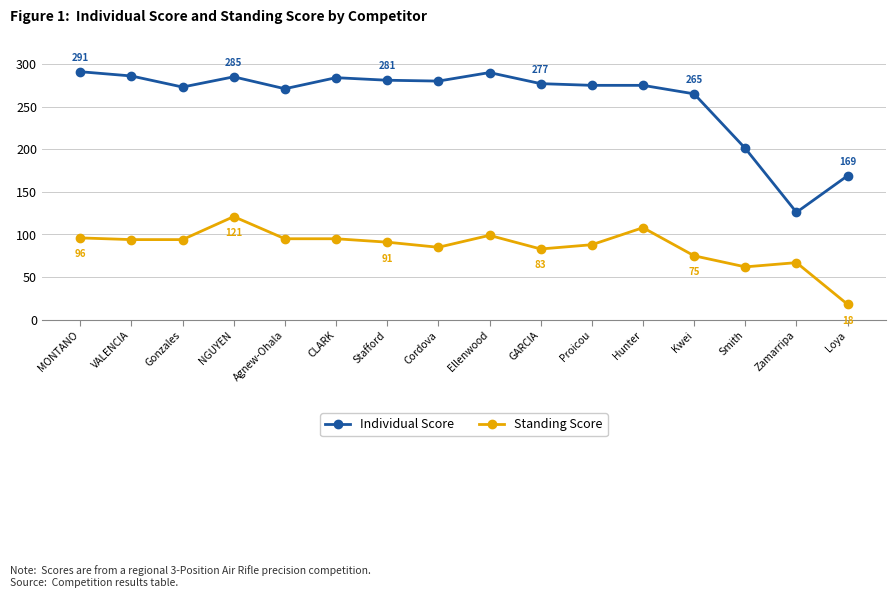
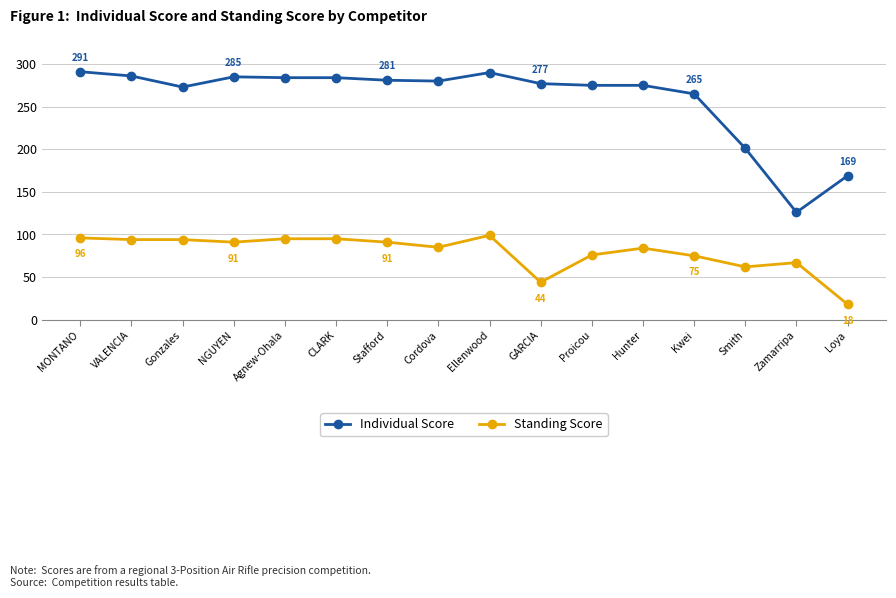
Standing Score, NGUYEN: 121 -> 91
Individual Score, Agnew-Ohala: 270 -> 280
Standing Score, GARCIA: 83 -> 44
Standing Score, Proicou: 90 -> 80
Standing Score, Hunter: 110 -> 80
